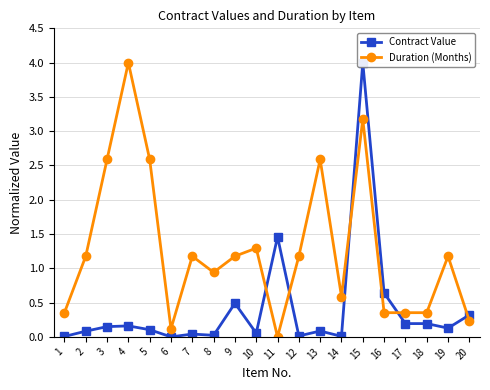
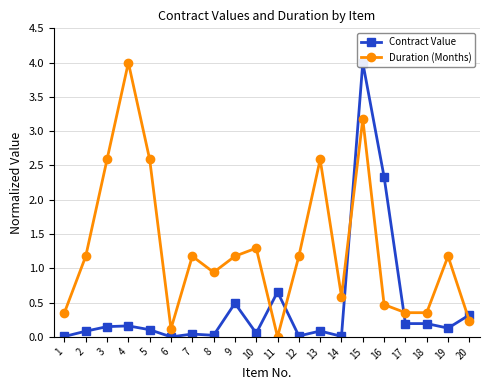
Contract Value, 11: 1.5 -> 0.7
Contract Value, 16: 0.6 -> 2.3
Duration (Months), 16: 0.4 -> 0.5
